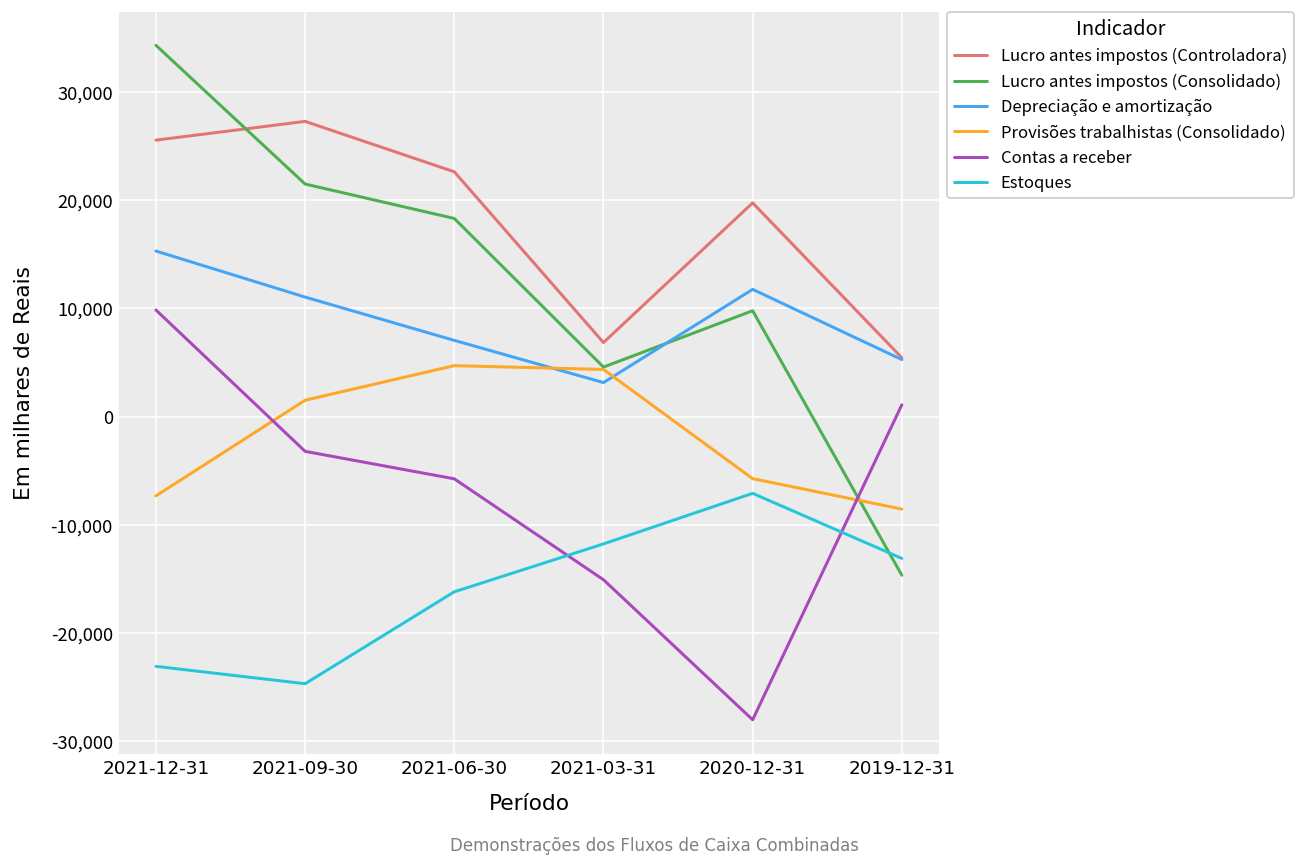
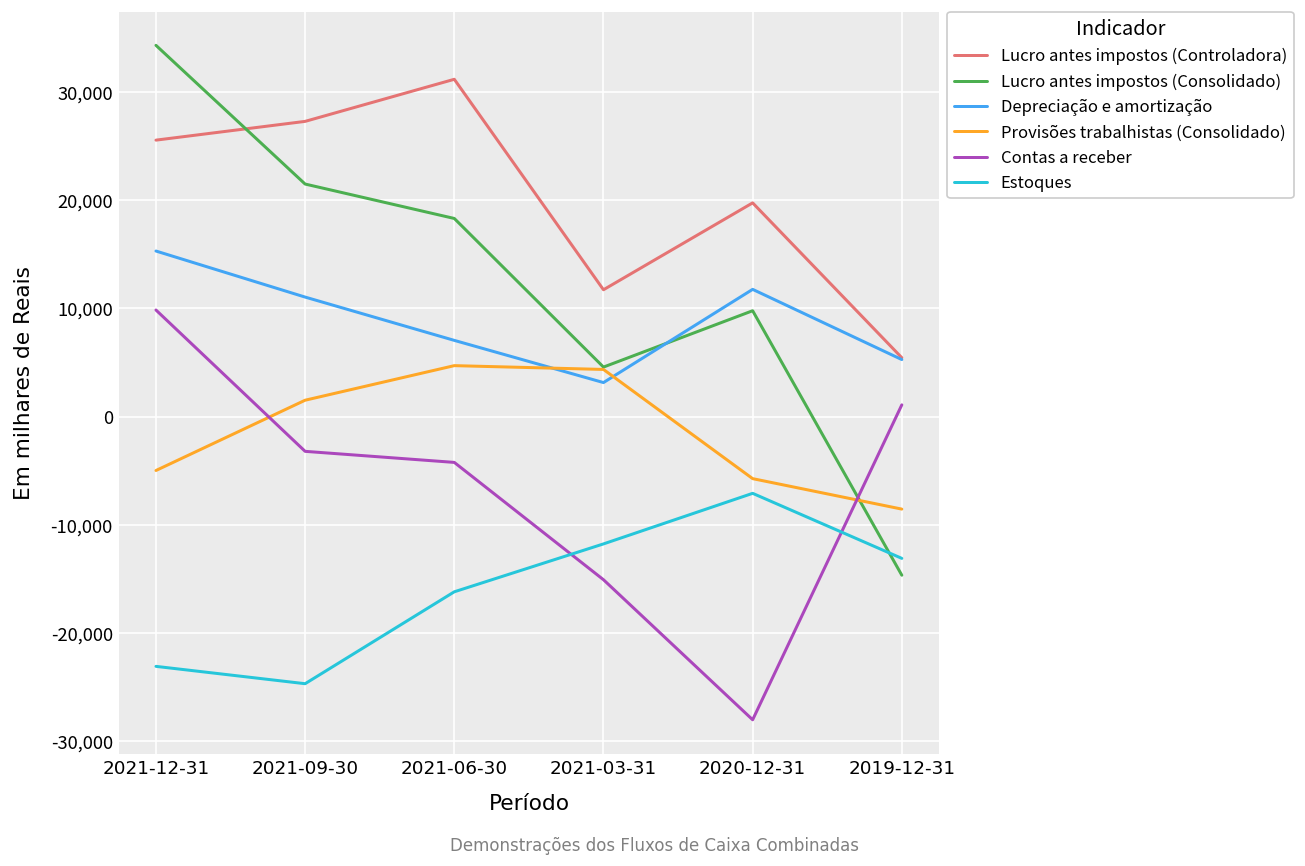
Provisões trabalhistas (Consolidado), 2021-12-31: -7,000 -> -5,000
Lucro antes impostos (Controladora), 2021-06-30: 23,000 -> 31,000
Contas a receber, 2021-06-30: -6,000 -> -4,000
Lucro antes impostos (Controladora), 2021-03-31: 7,000 -> 12,000
